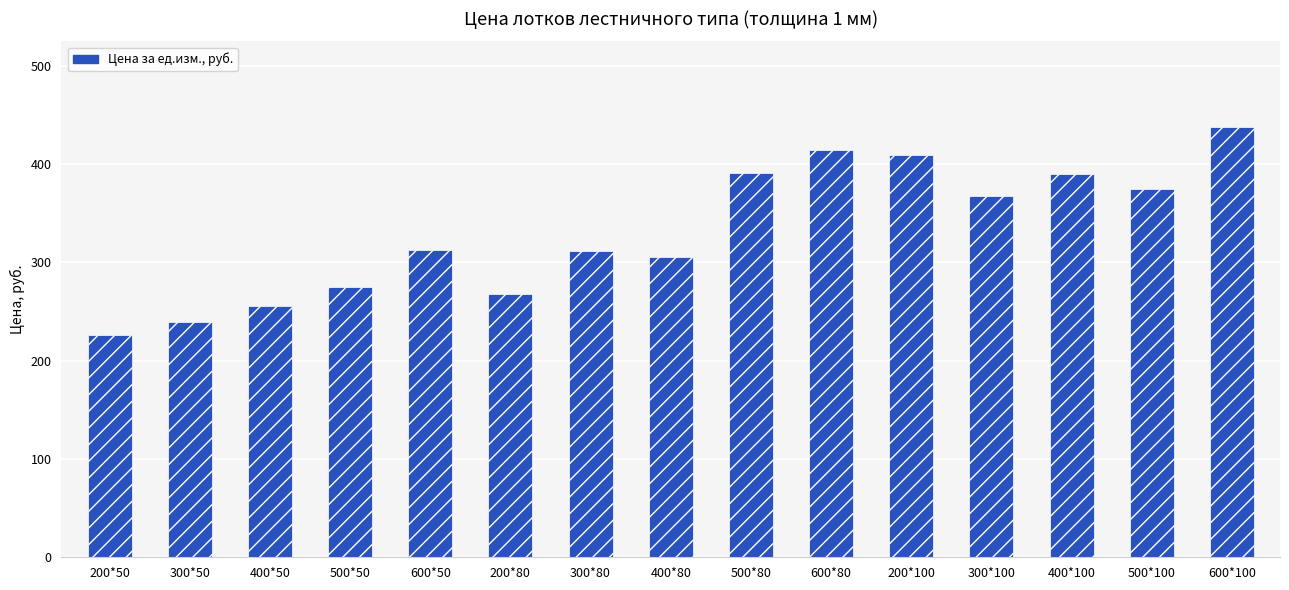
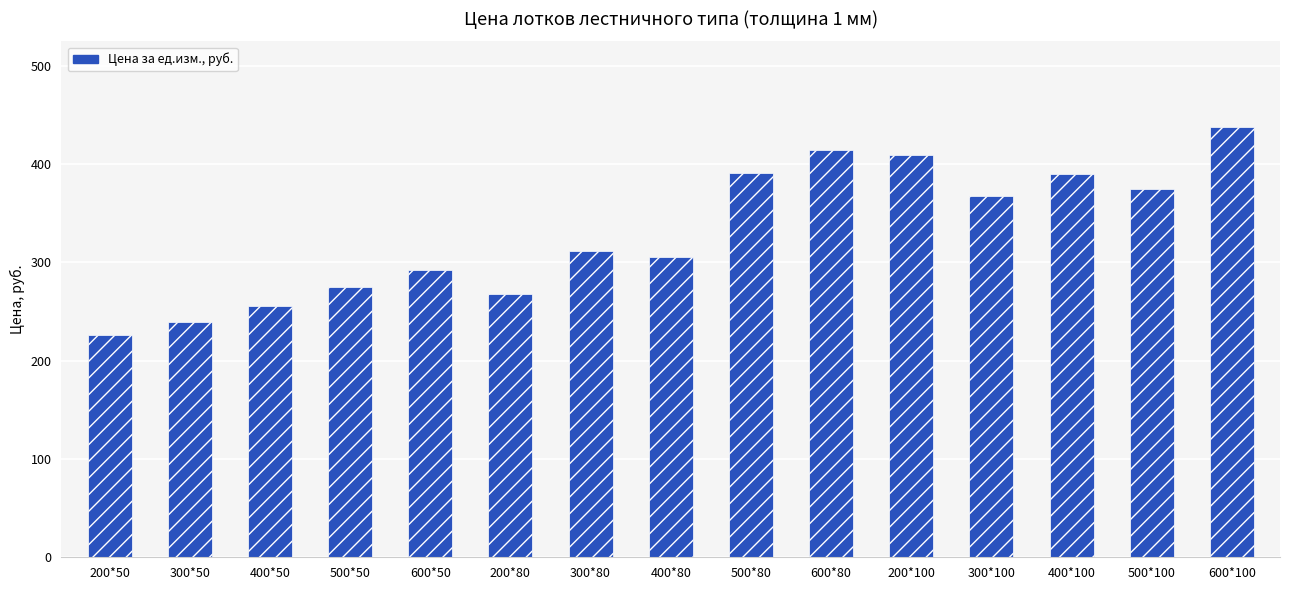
600*50: 310 -> 290
